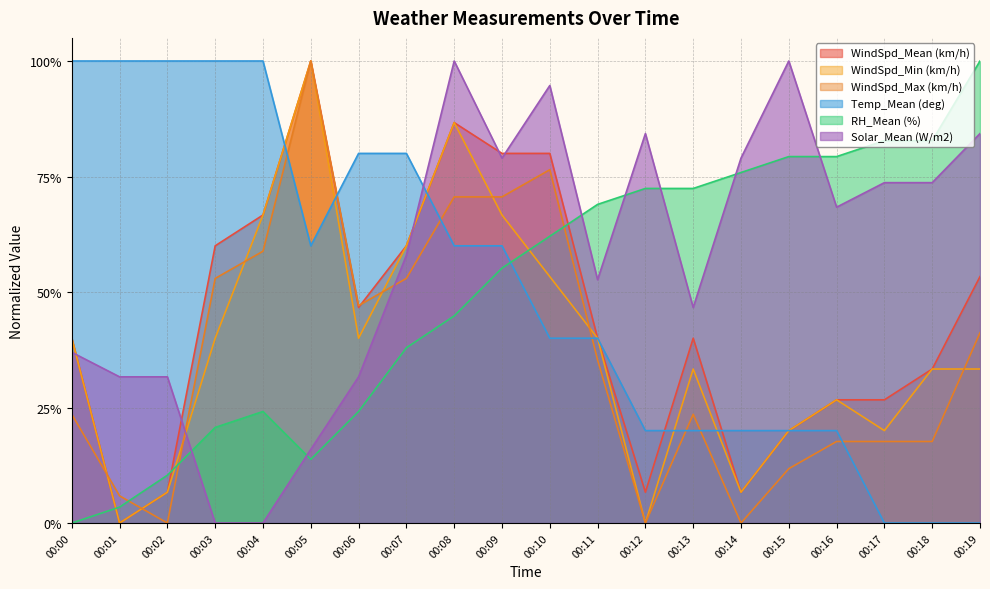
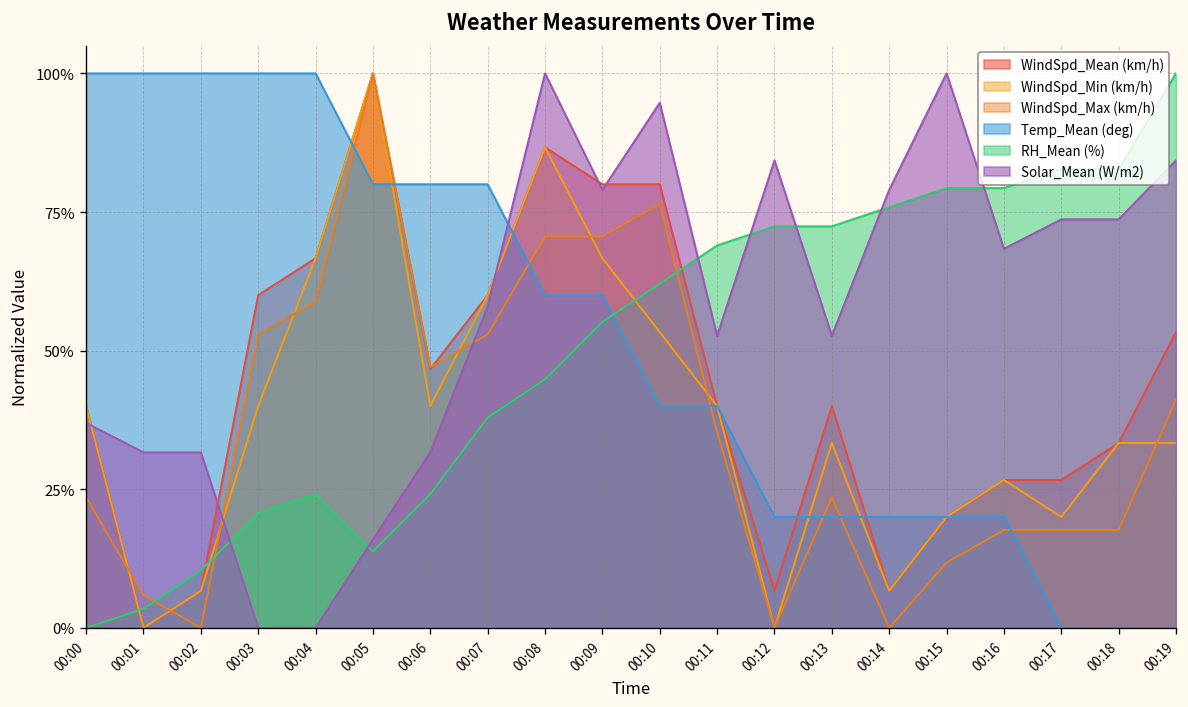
Temp_Mean (deg), 00:05: 60% -> 80%
Solar_Mean (W/m2), 00:13: 47% -> 53%
